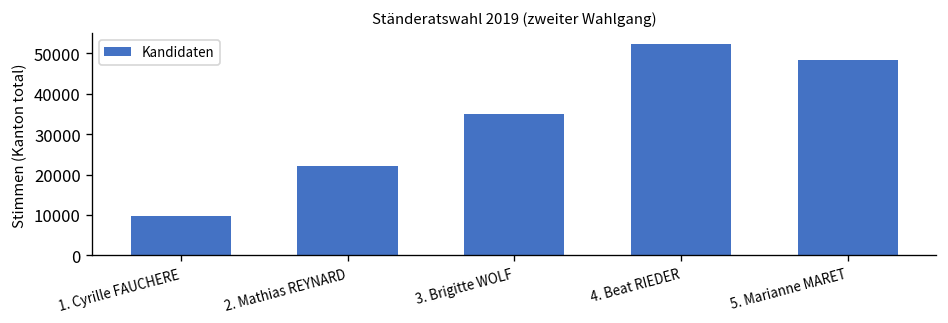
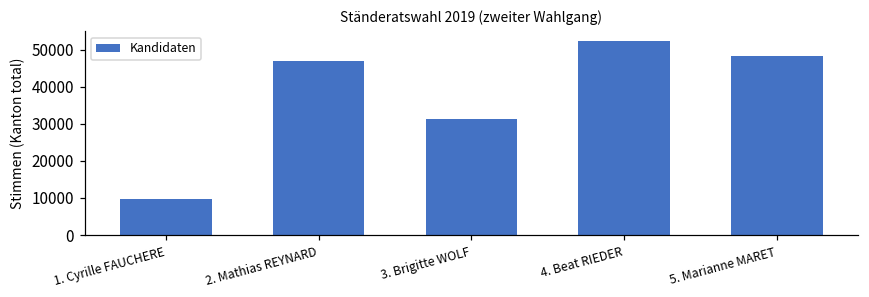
2. Mathias REYNARD: 22000 -> 47000
3. Brigitte WOLF: 35000 -> 31000
